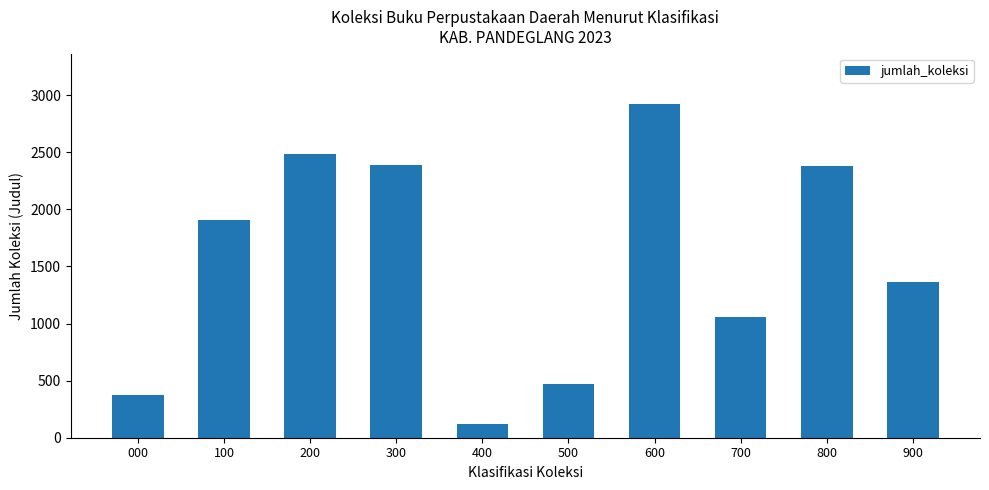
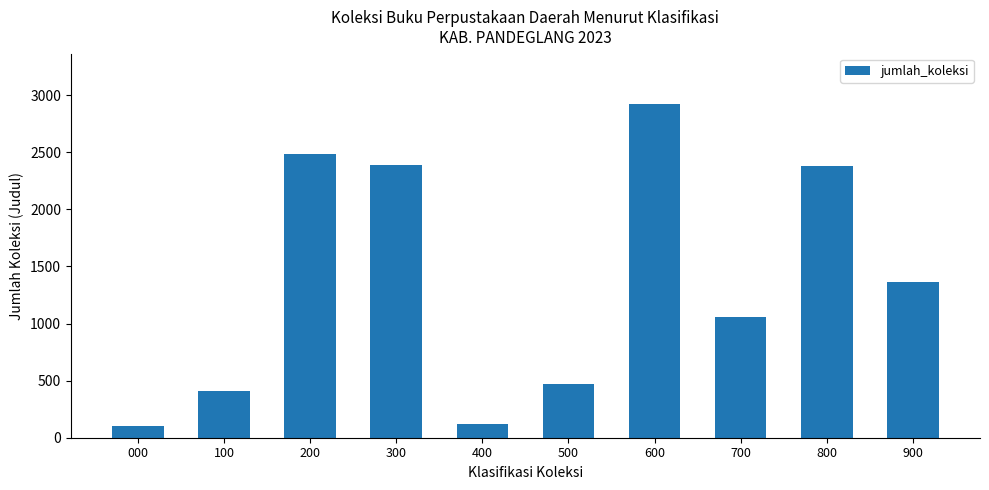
000: 380 -> 110
100: 1910 -> 410
